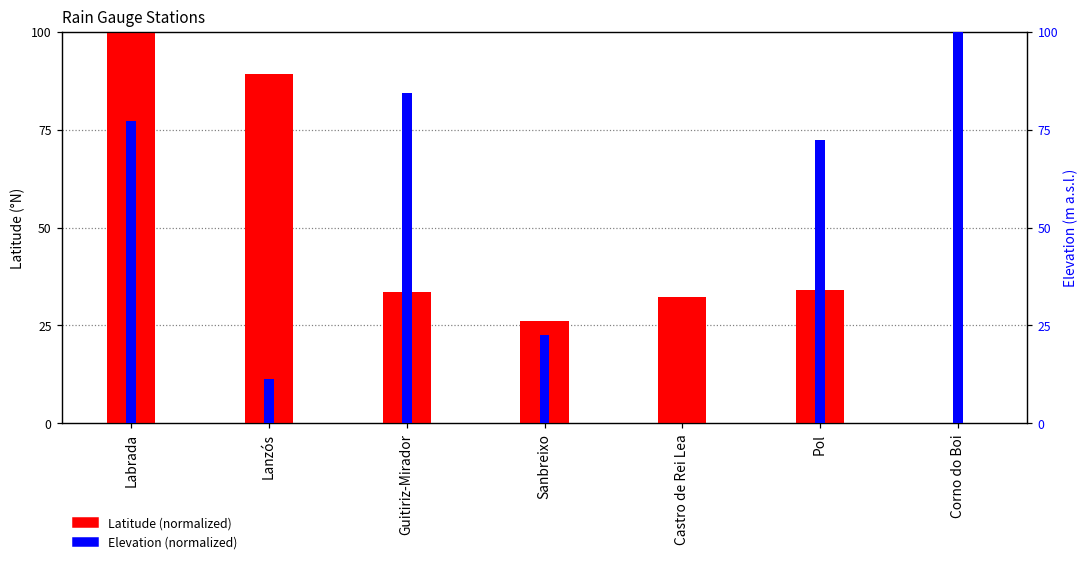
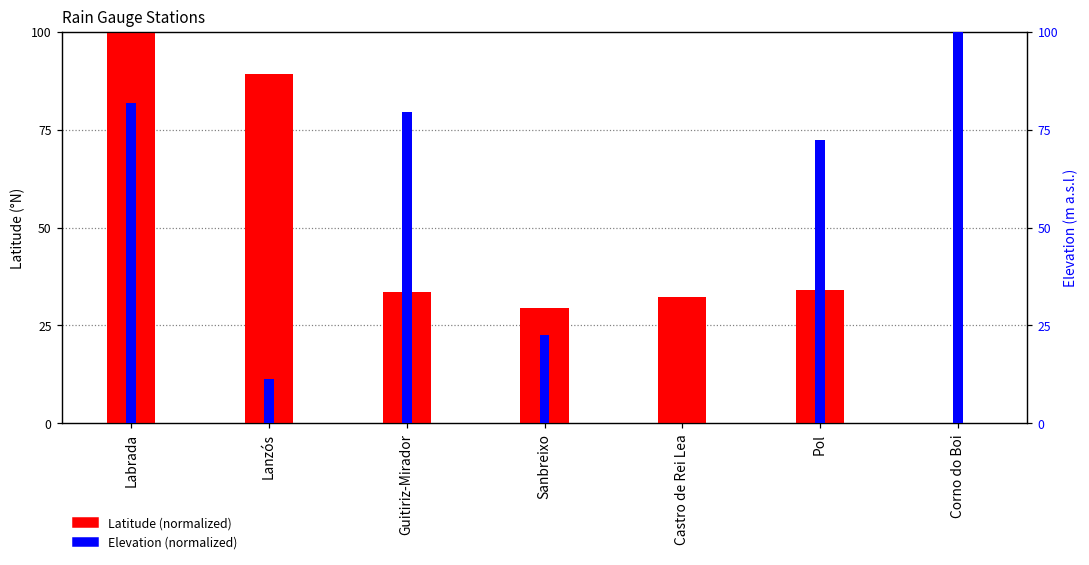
Latitude (normalized), Sanbreixo: 26 -> 29
Elevation (normalized), Labrada: 77 -> 82
Elevation (normalized), Guitiriz-Mirador: 84 -> 80
